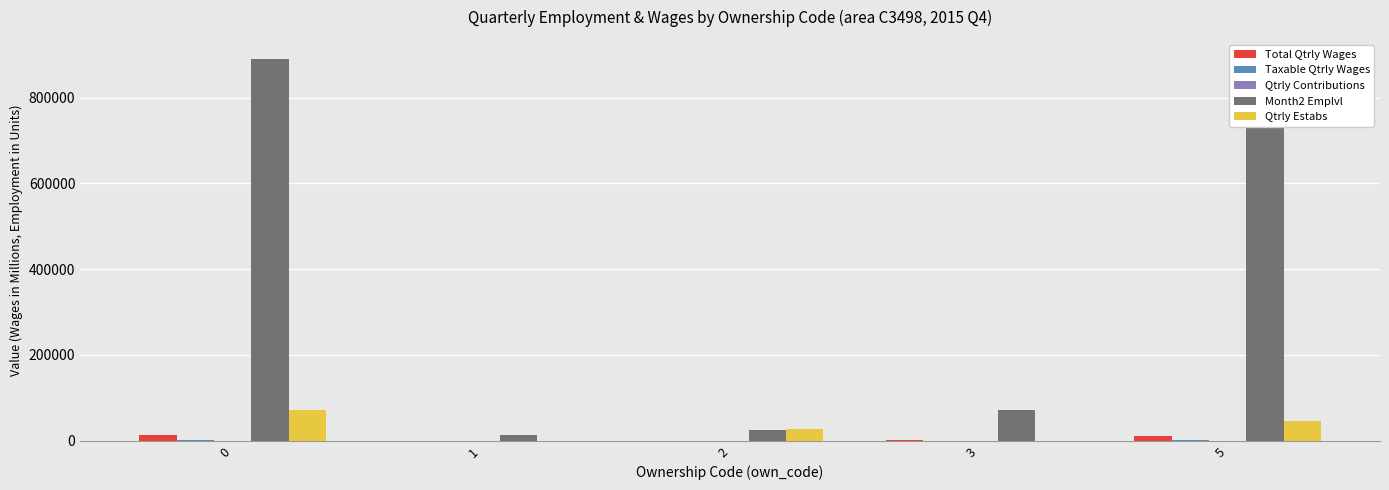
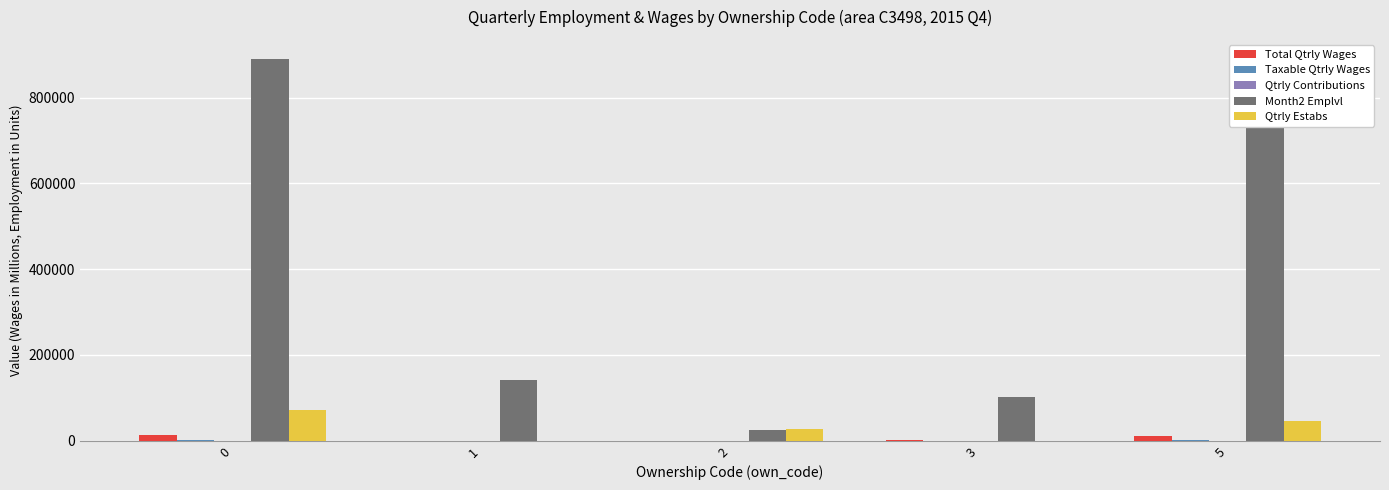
Month2 Emplvl, 1: 10000 -> 140000
Month2 Emplvl, 3: 70000 -> 100000
